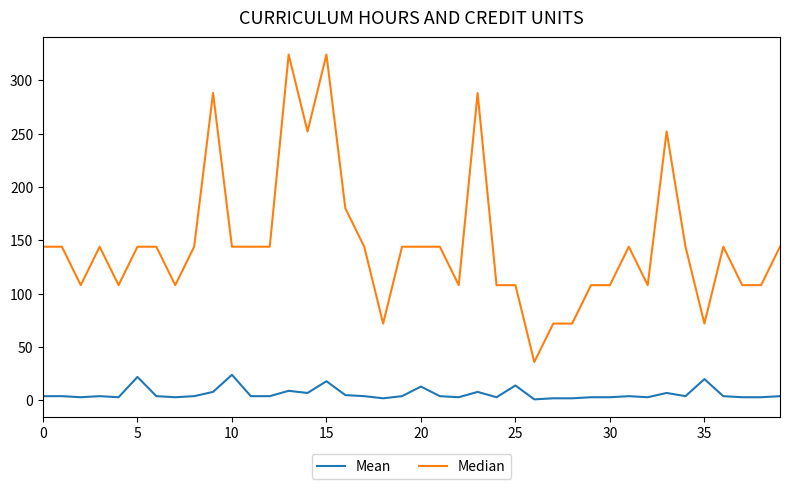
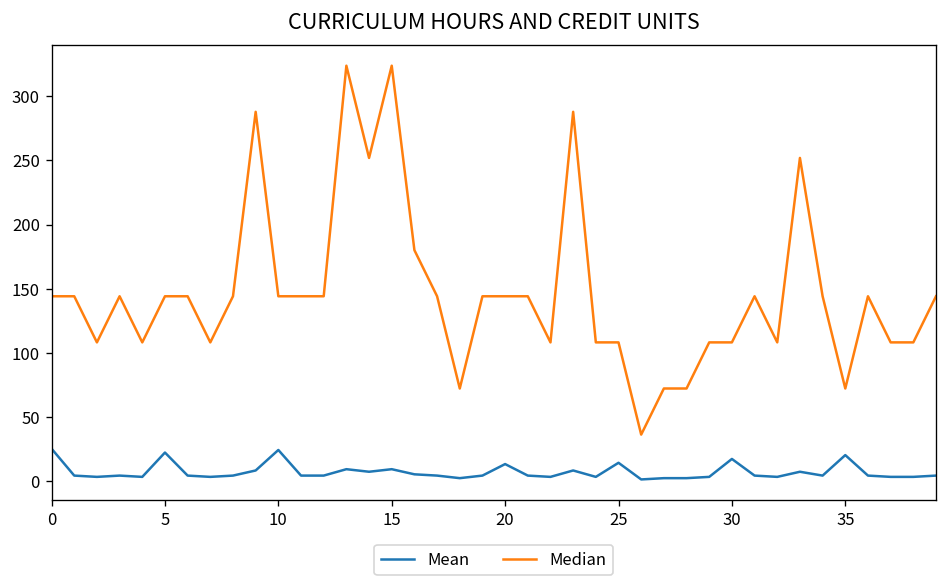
Mean, 0: 4 -> 25
Mean, 15: 18 -> 9
Mean, 30: 3 -> 17
